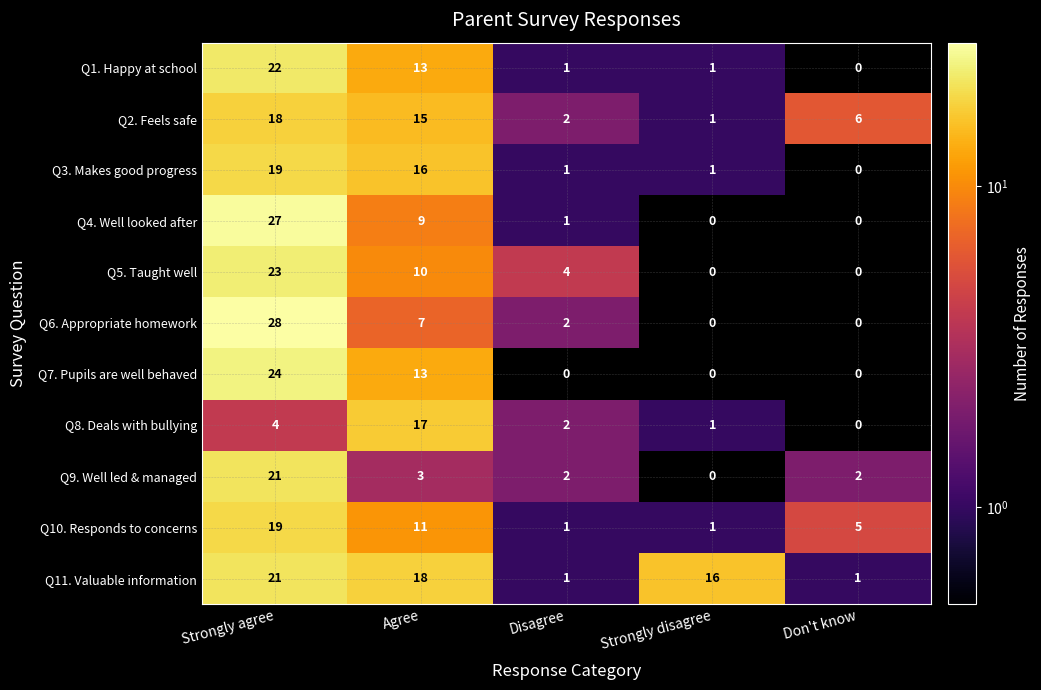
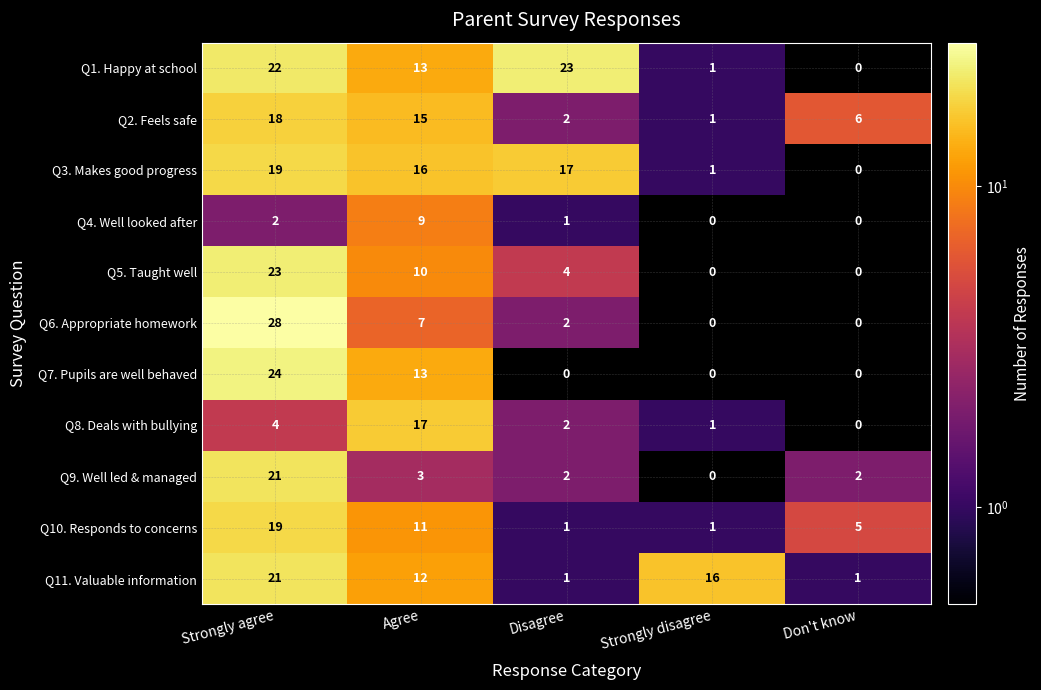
Q1. Happy at school, Disagree: 1 -> 23
Q3. Makes good progress, Disagree: 1 -> 17
Q4. Well looked after, Strongly agree: 27 -> 2
Q11. Valuable information, Agree: 18 -> 12
